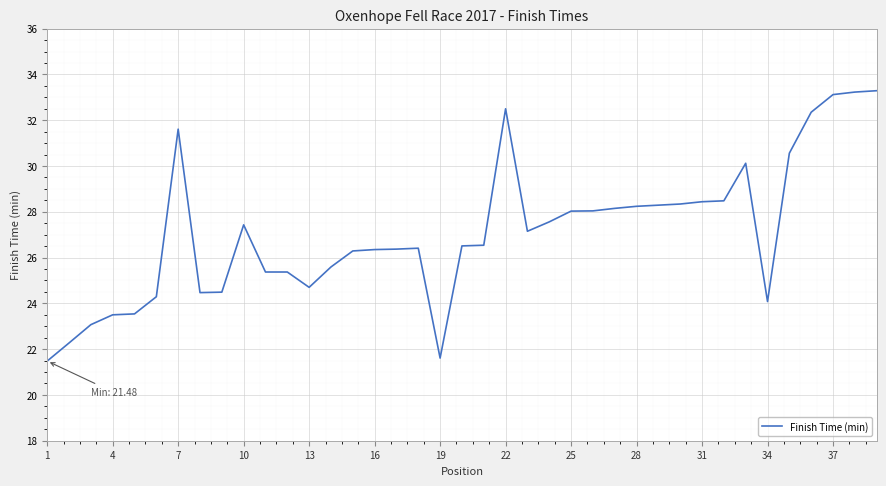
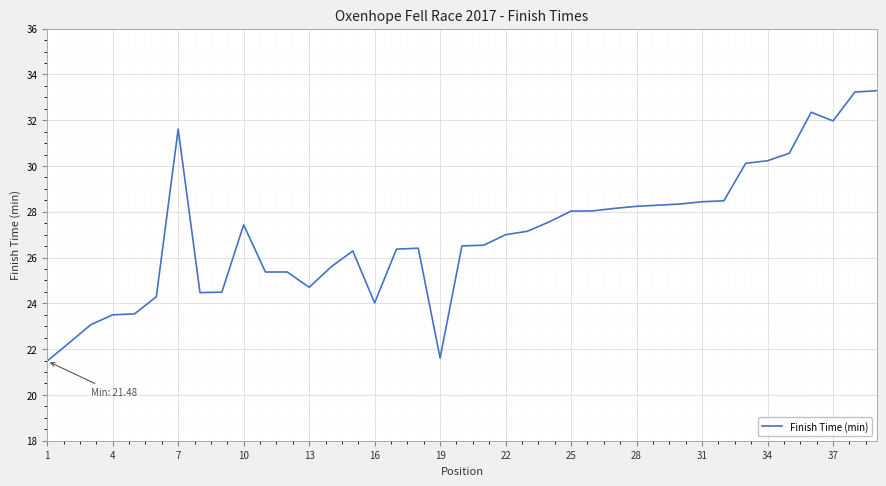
16: 26.4 -> 24.0
22: 32.5 -> 27.0
34: 24.1 -> 30.2
37: 33.1 -> 32.0
